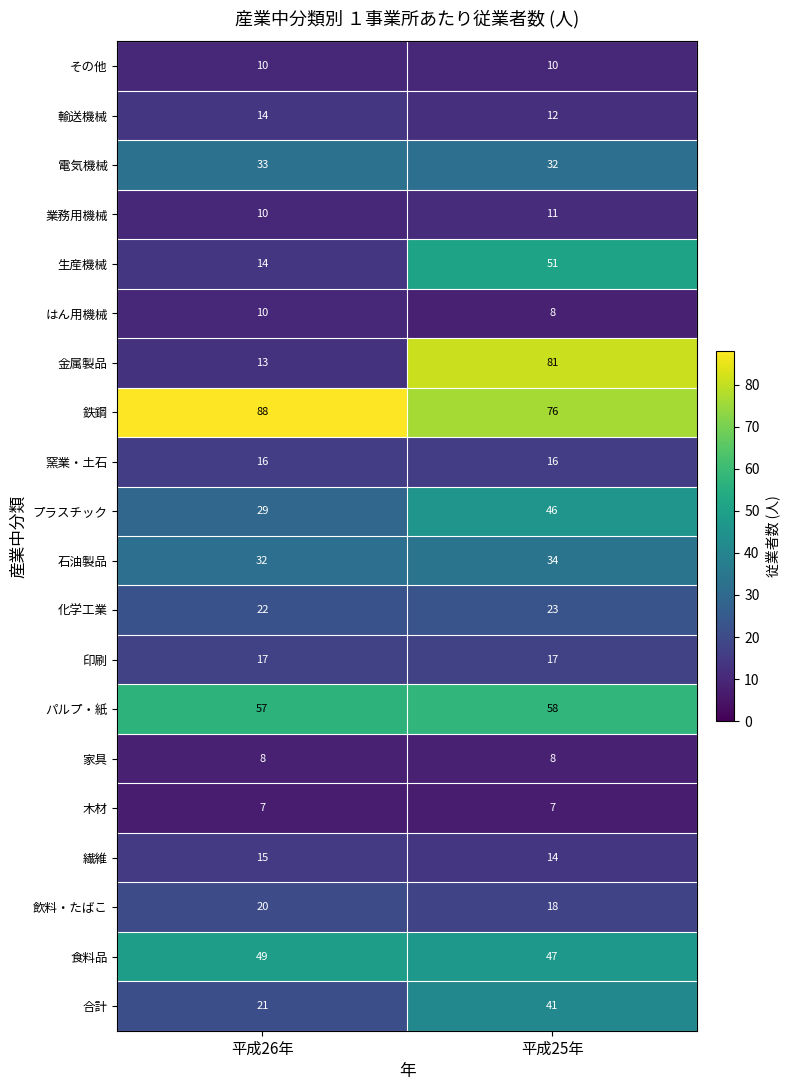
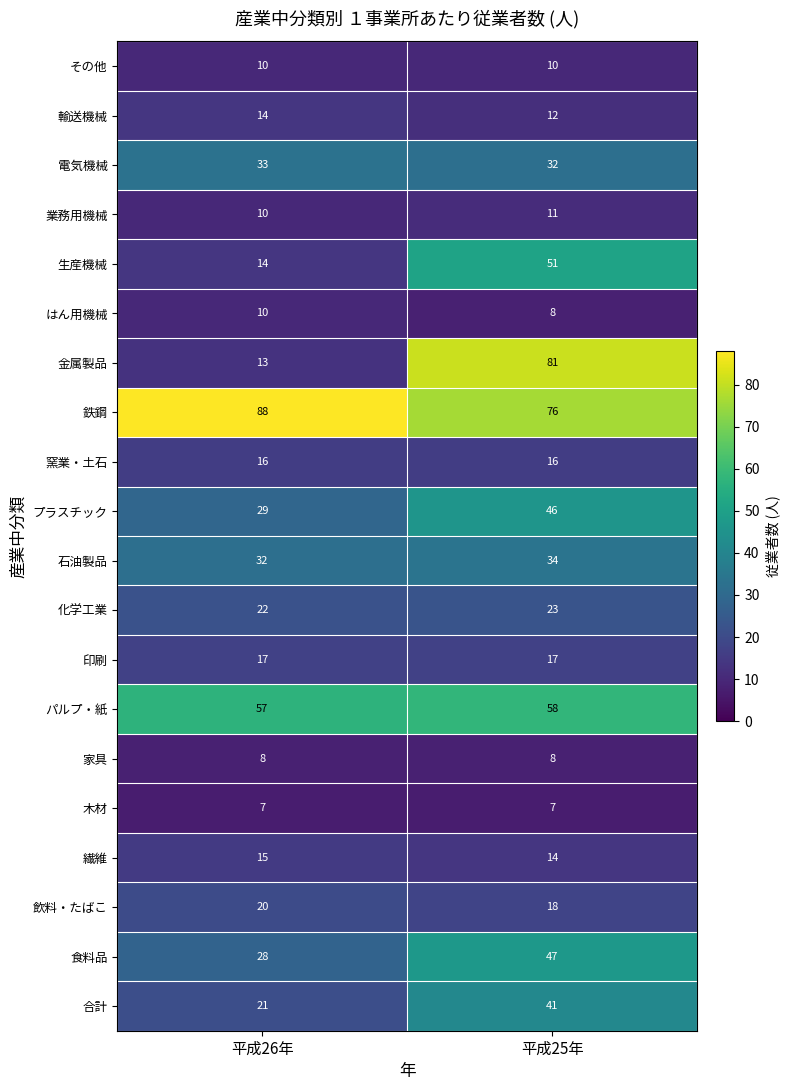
食料品, 平成26年: 49 -> 28
